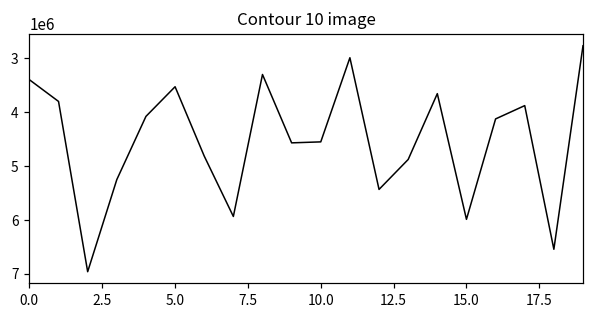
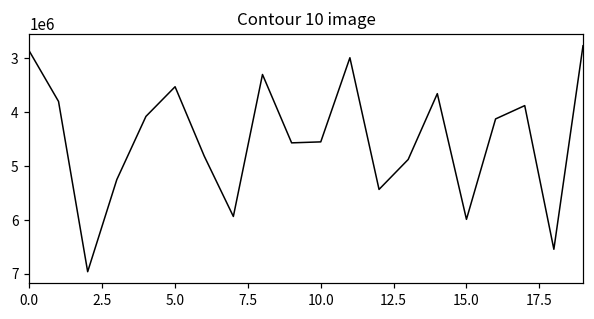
0.0: 3400000 -> 2900000
